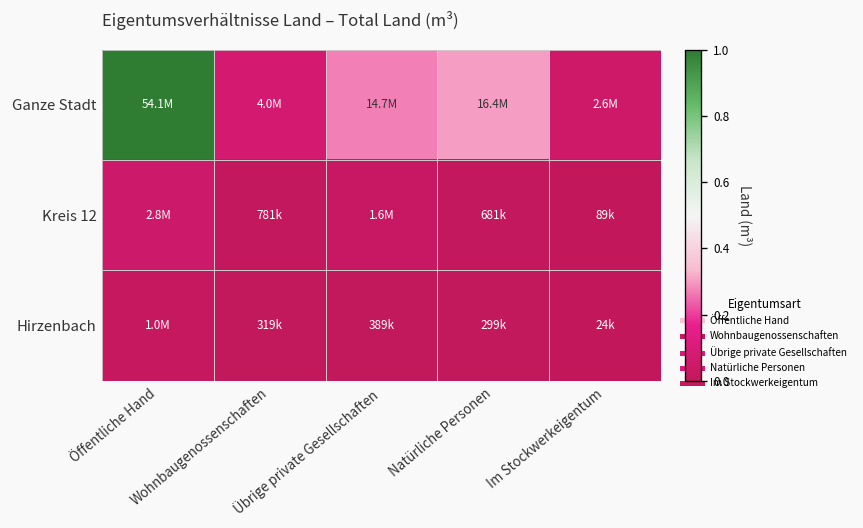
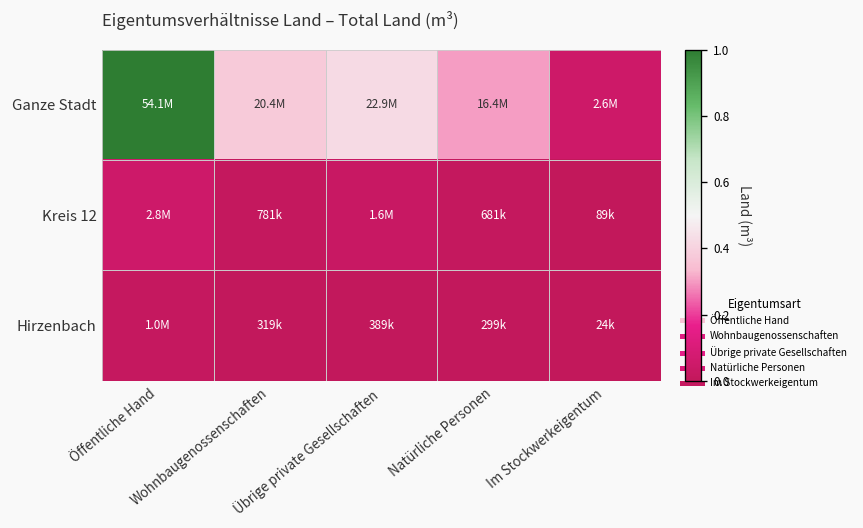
Ganze Stadt, Wohnbaugenossenschaften: 4.0M -> 20.4M
Ganze Stadt, Übrige private Gesellschaften: 14.7M -> 22.9M
